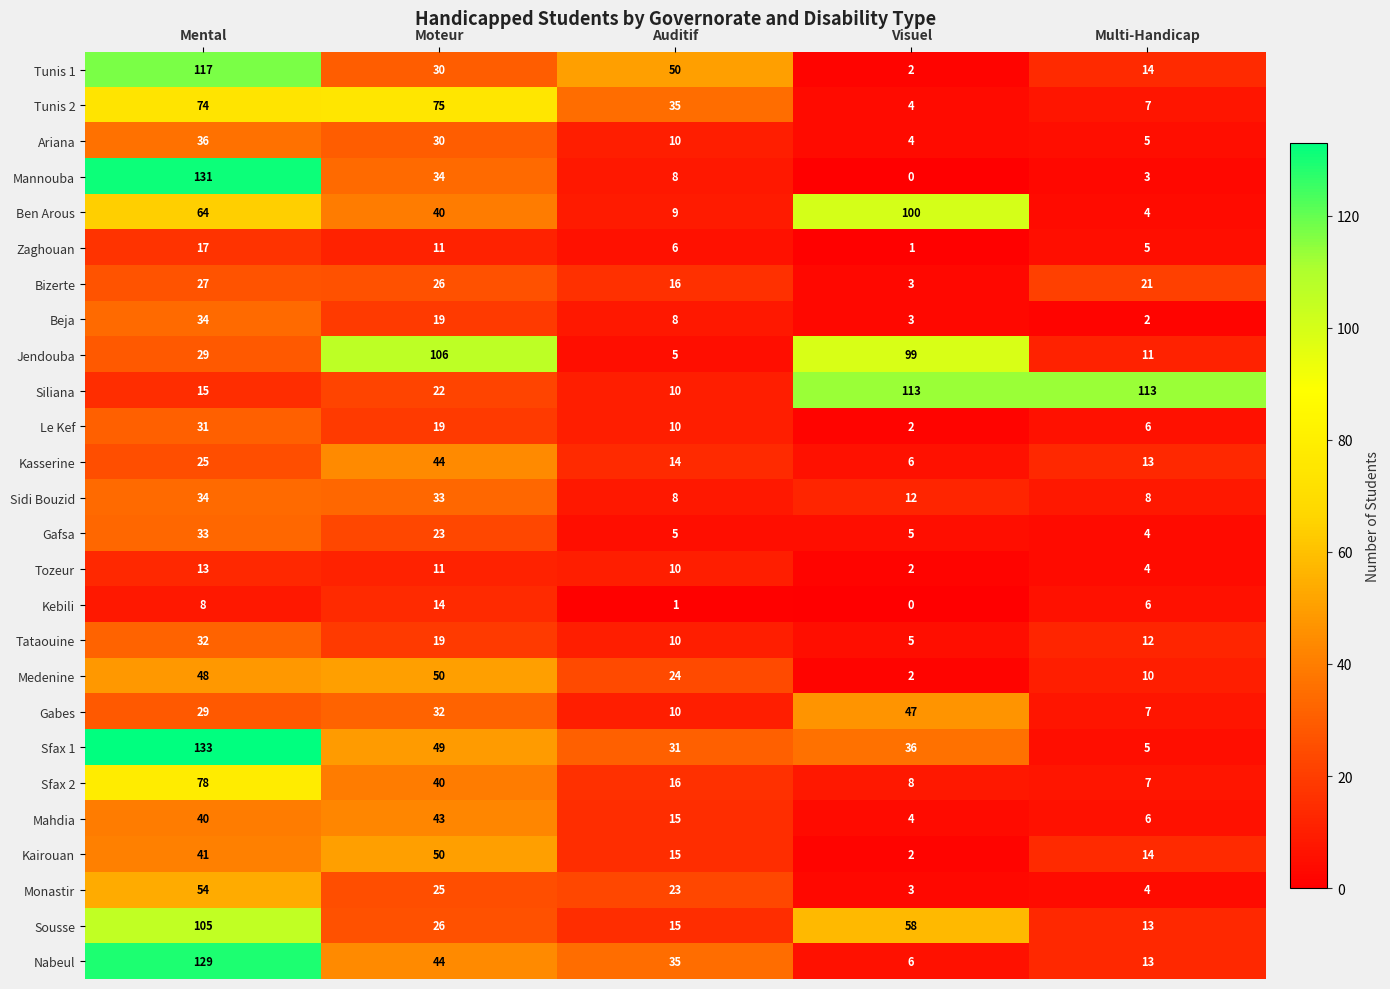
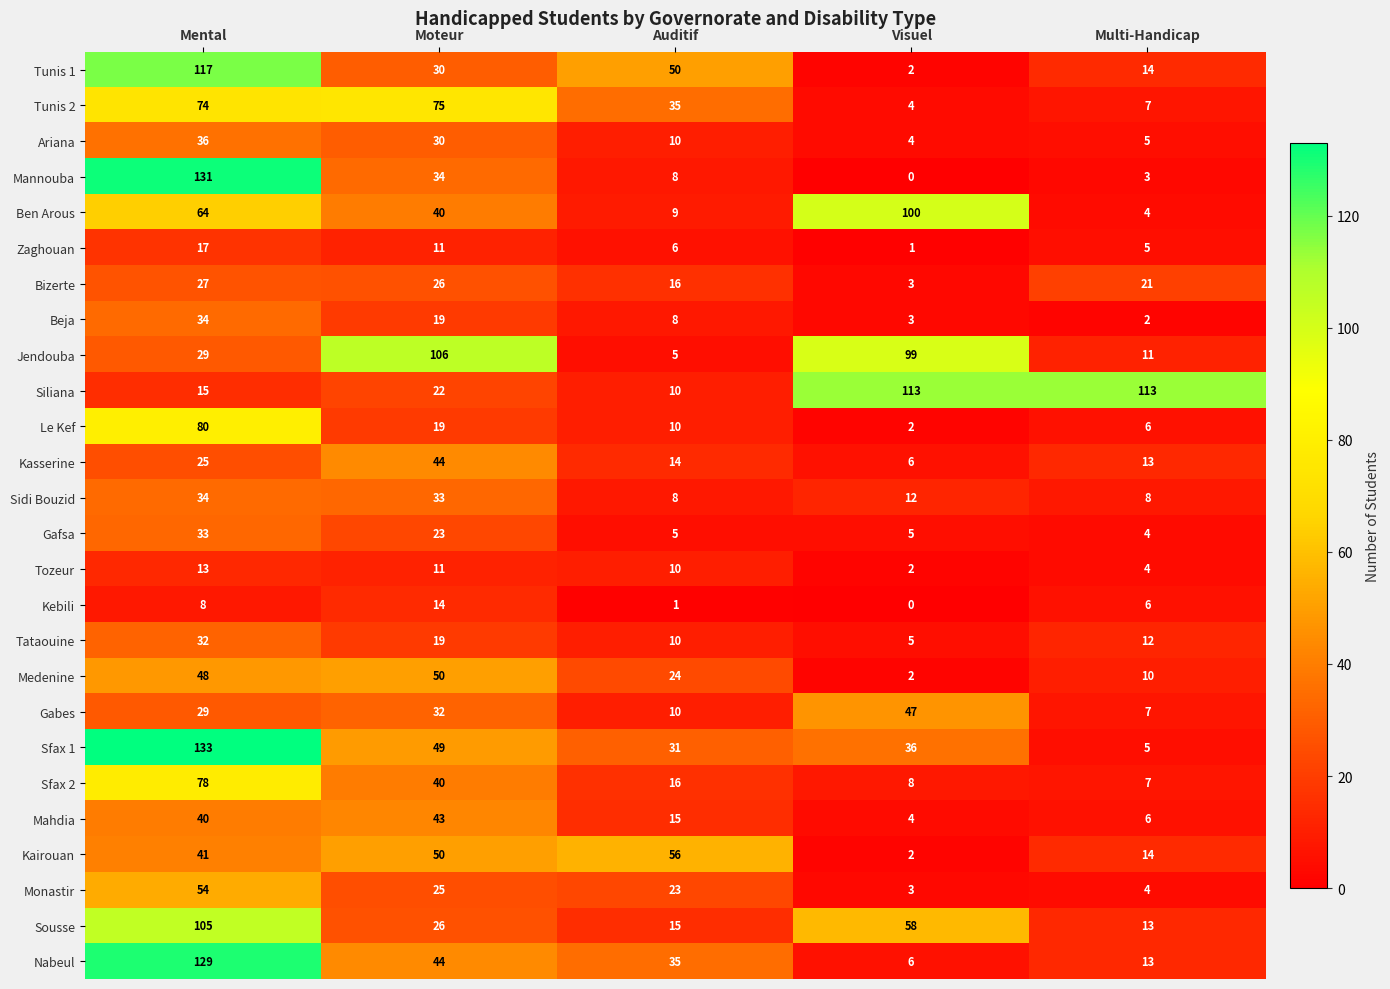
Le Kef, Mental: 31 -> 80
Kairouan, Auditif: 15 -> 56
